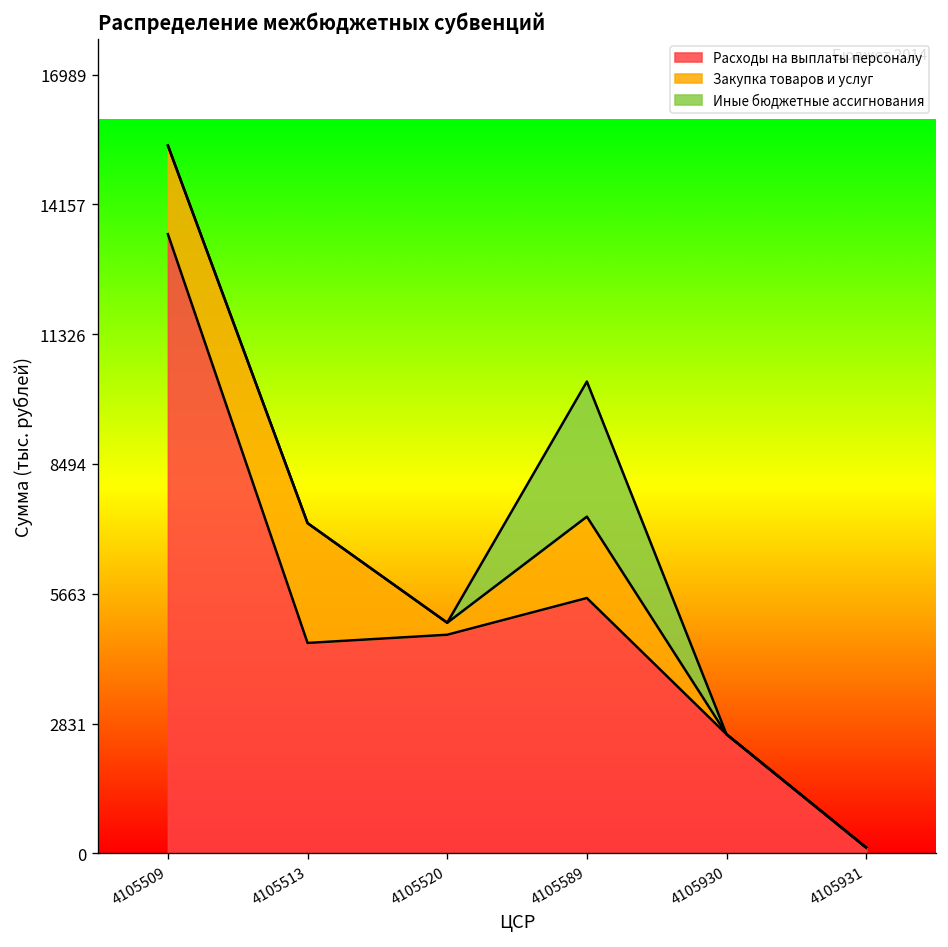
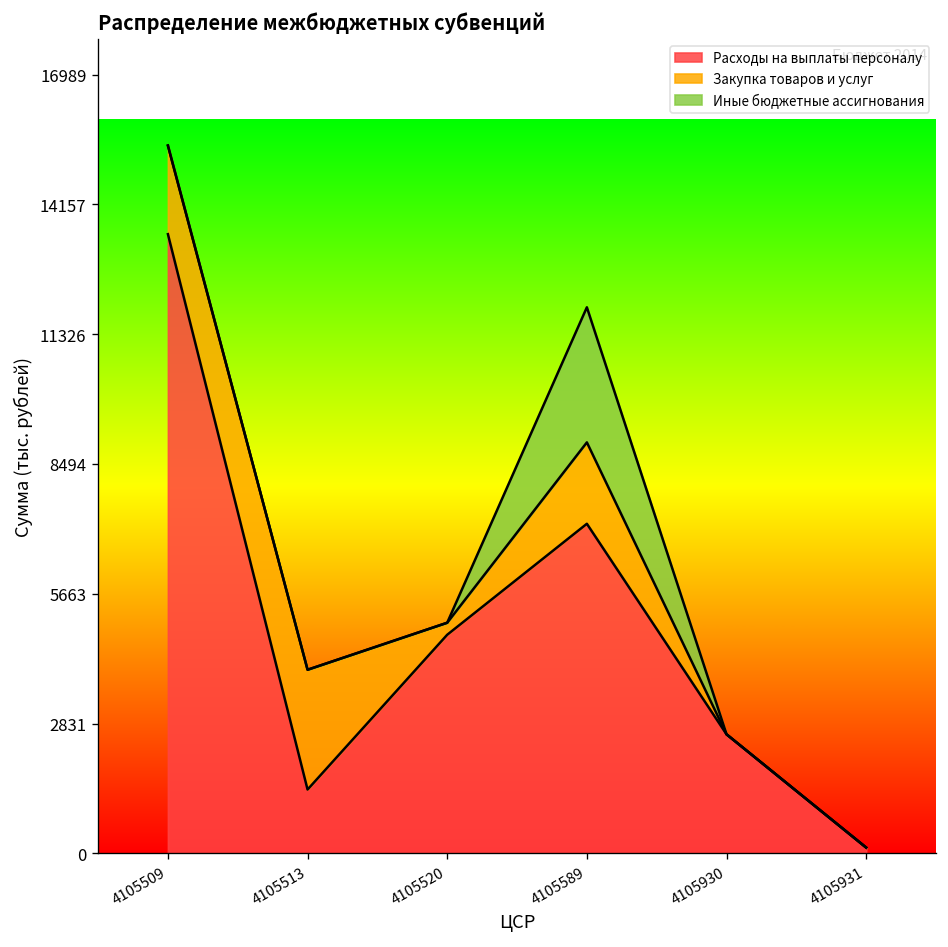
Расходы на выплаты персоналу, 4105513: 4600 -> 1400
Расходы на выплаты персоналу, 4105589: 5600 -> 7200
